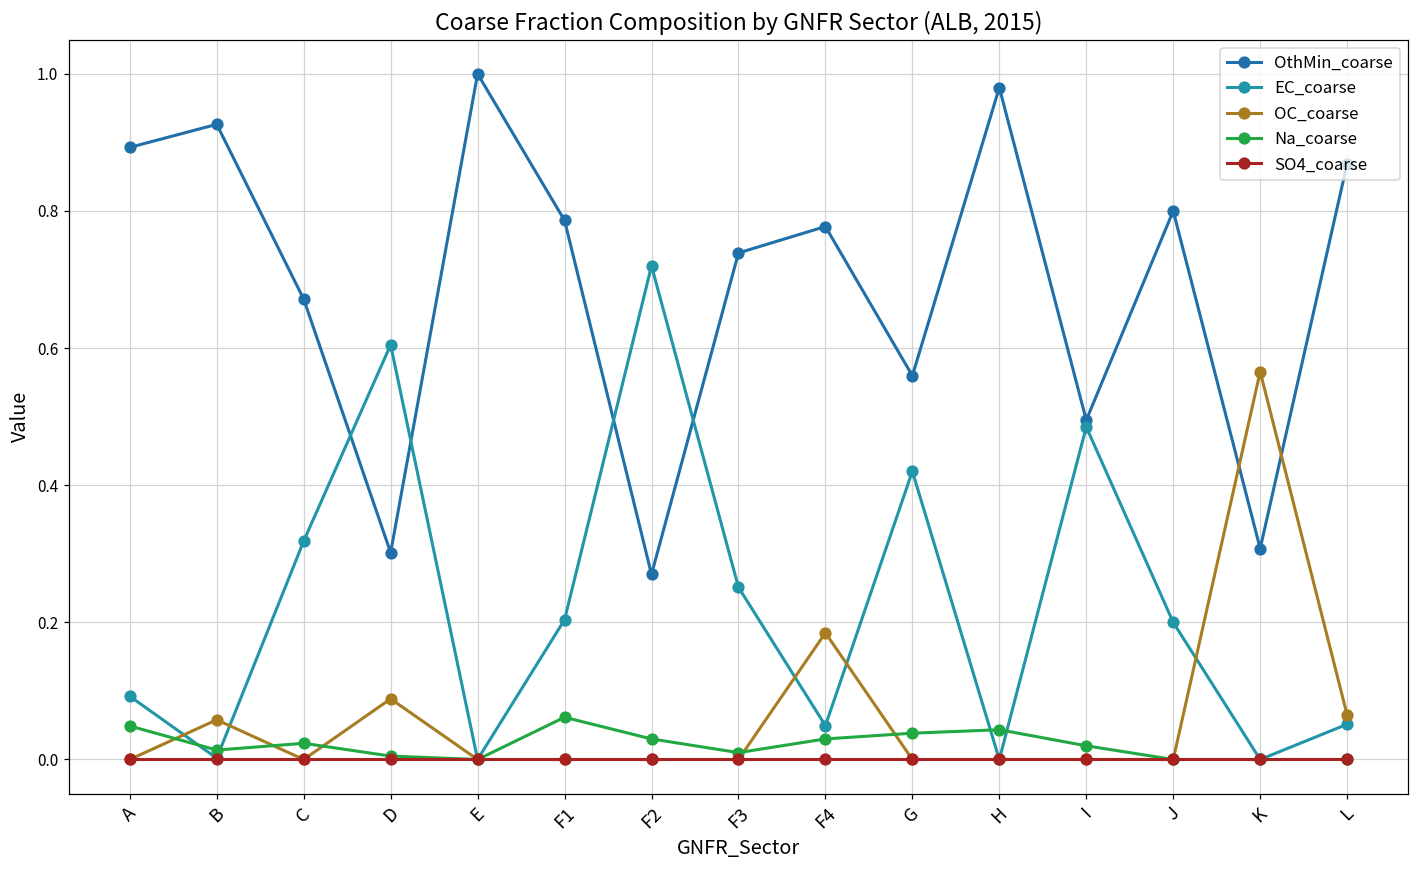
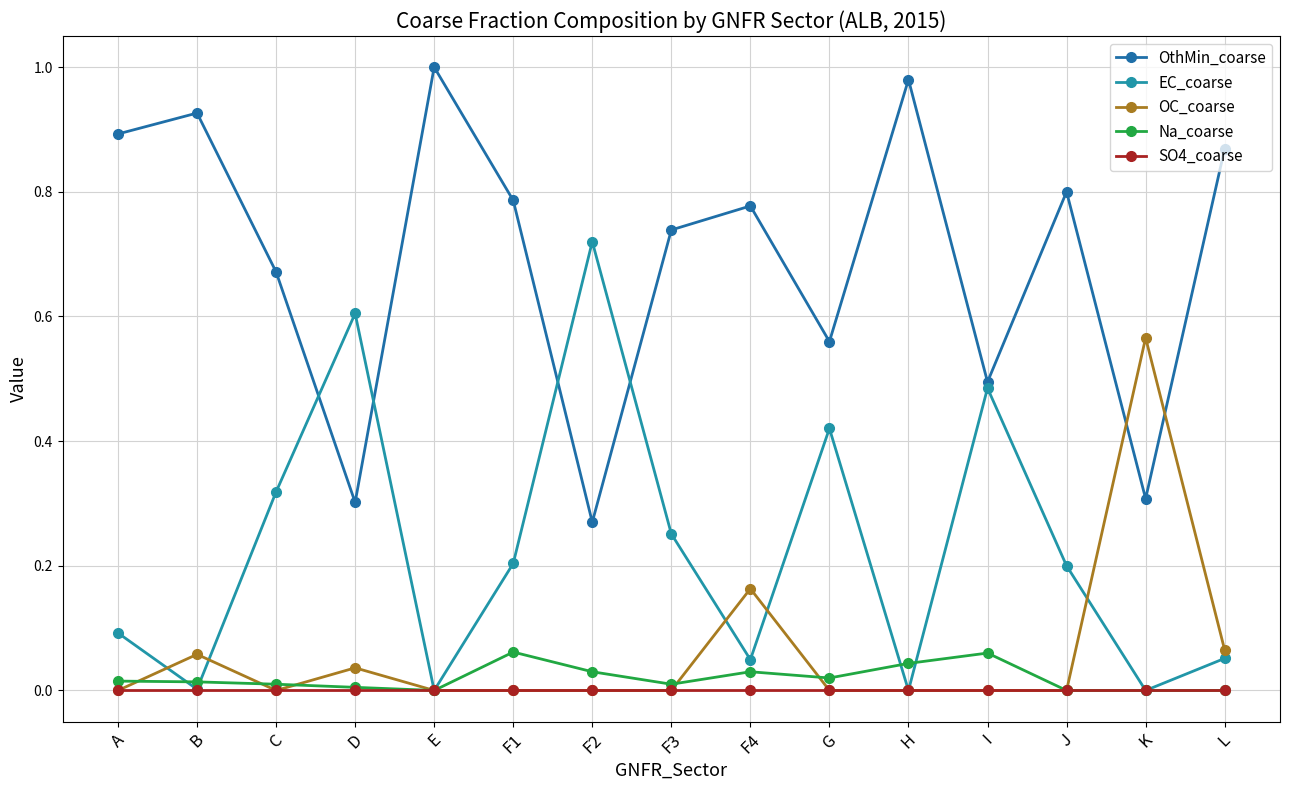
Na_coarse, A: 0.05 -> 0.01
Na_coarse, C: 0.02 -> 0.01
OC_coarse, D: 0.09 -> 0.04
OC_coarse, F4: 0.18 -> 0.16
Na_coarse, G: 0.04 -> 0.02
Na_coarse, I: 0.02 -> 0.06
